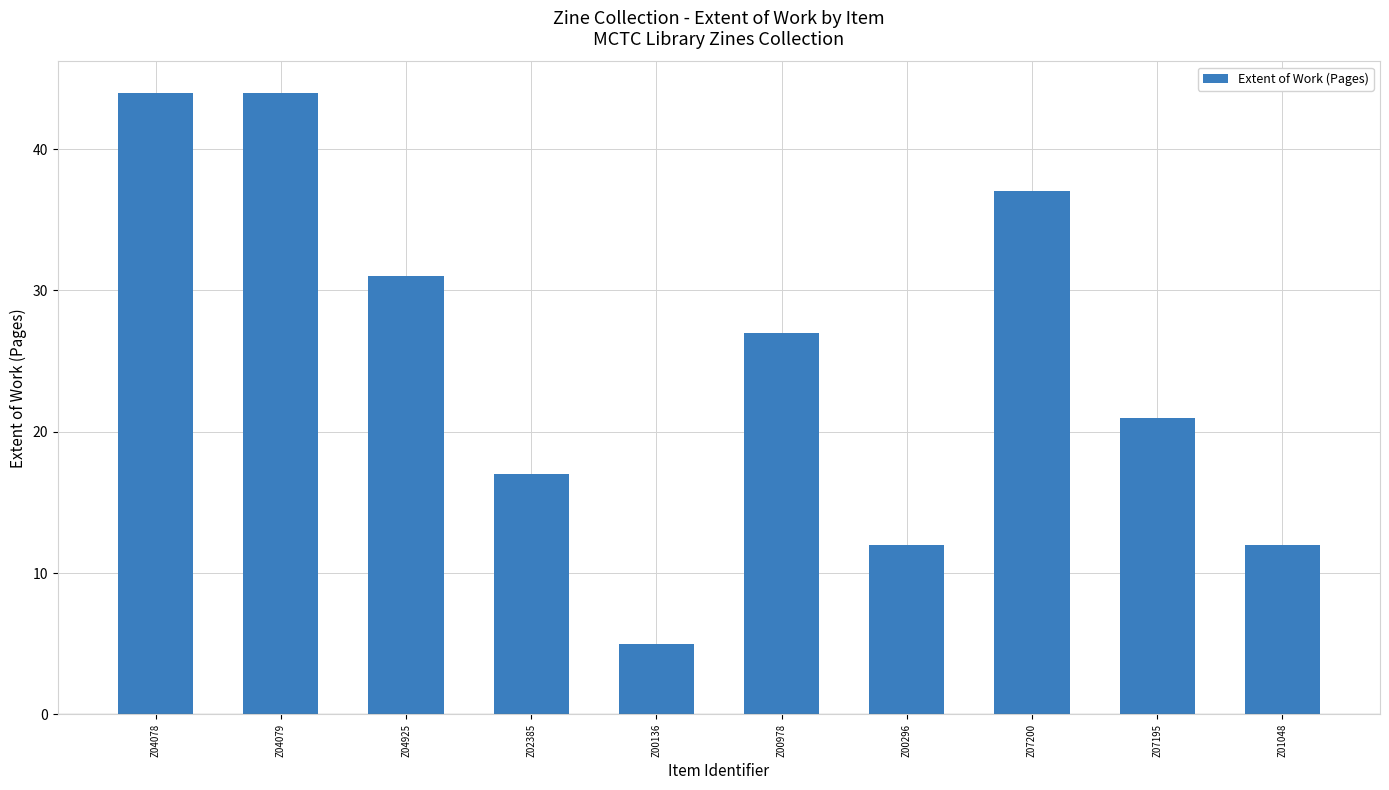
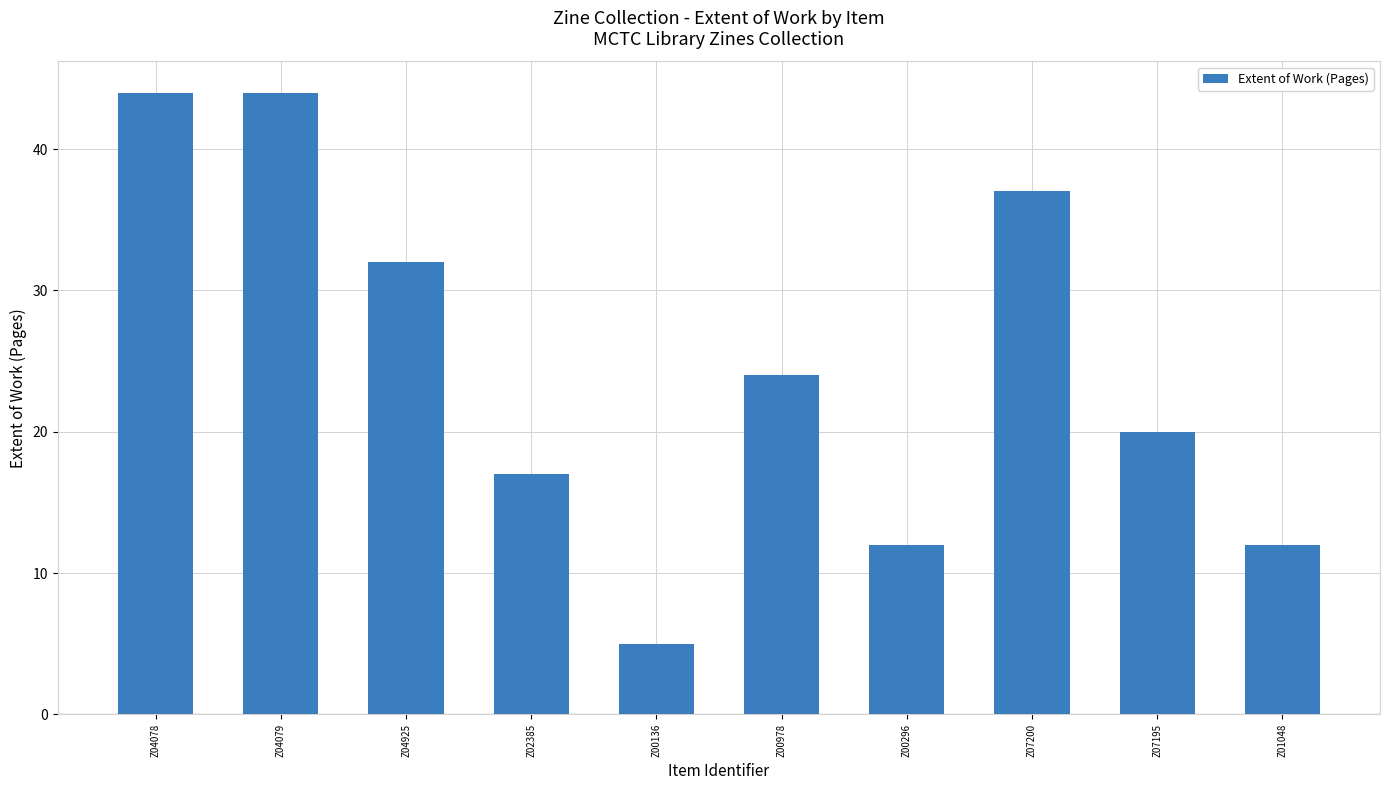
Z04925: 31 -> 32
Z00978: 27 -> 24
Z07195: 21 -> 20
